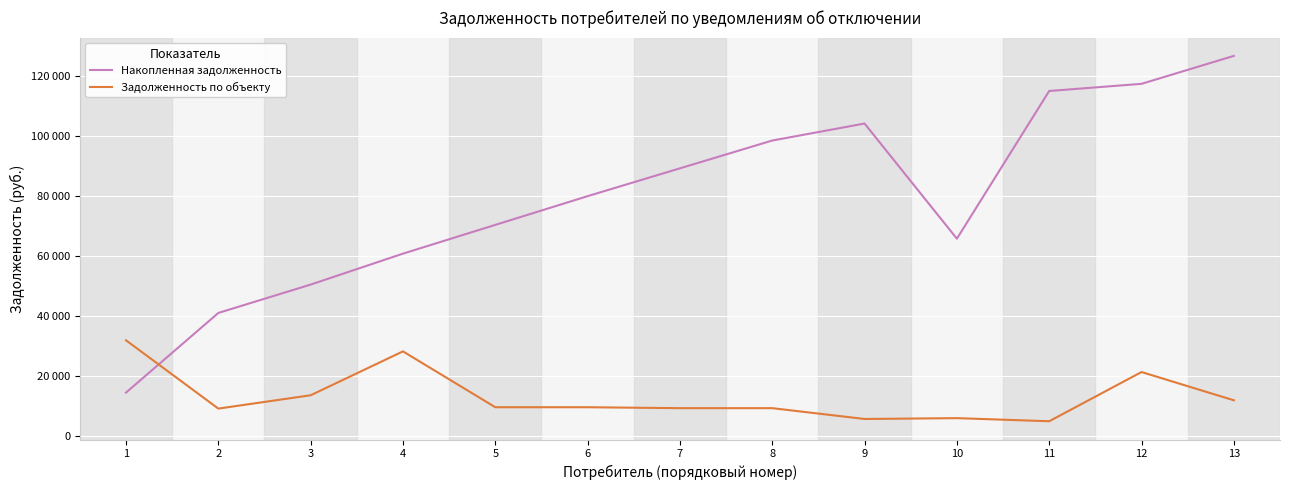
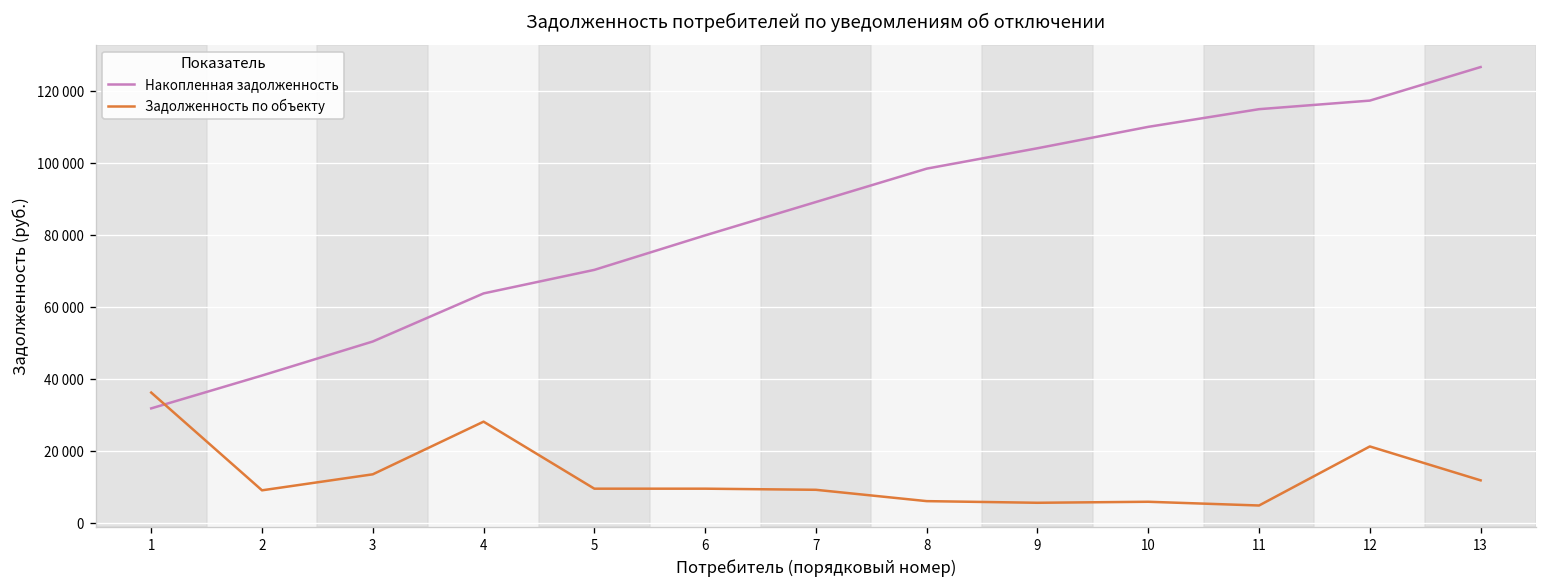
Накопленная задолженность, 1: 14000 -> 32000
Задолженность по объекту, 1: 32000 -> 36000
Накопленная задолженность, 4: 61000 -> 64000
Задолженность по объекту, 8: 9000 -> 6000
Накопленная задолженность, 10: 66000 -> 110000
